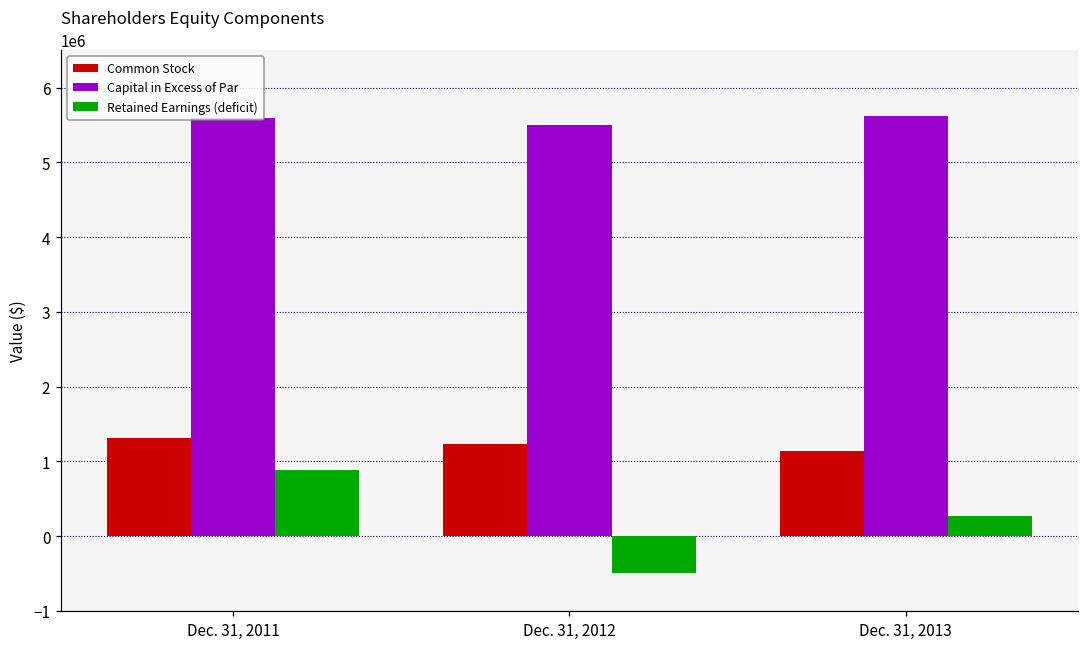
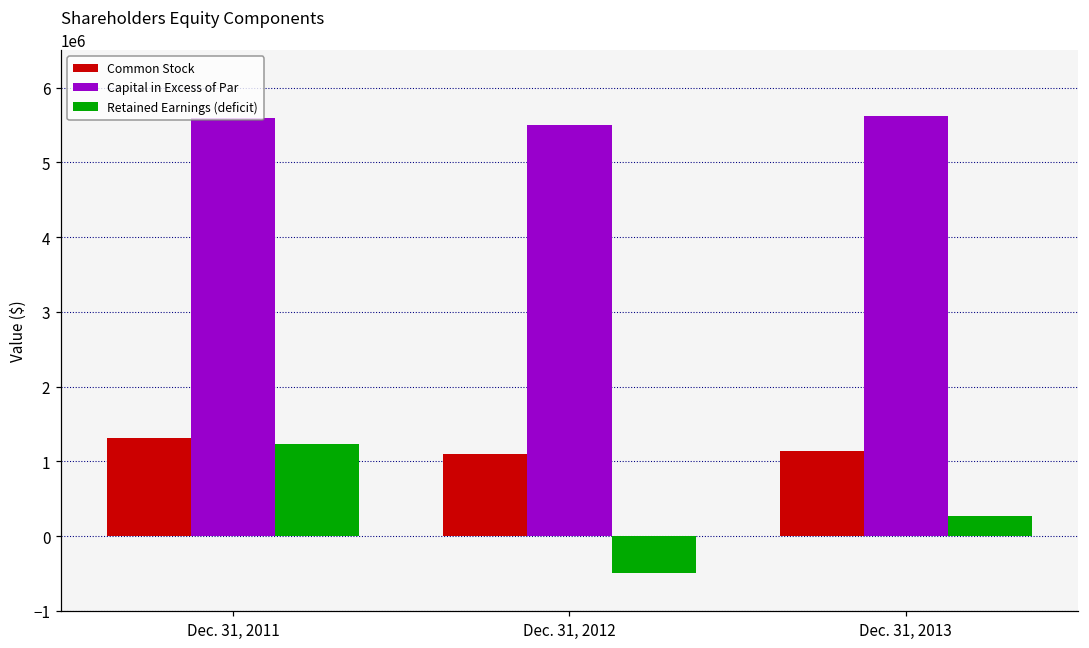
Retained Earnings (deficit), Dec. 31, 2011: 900000 -> 1200000
Common Stock, Dec. 31, 2012: 1200000 -> 1100000
